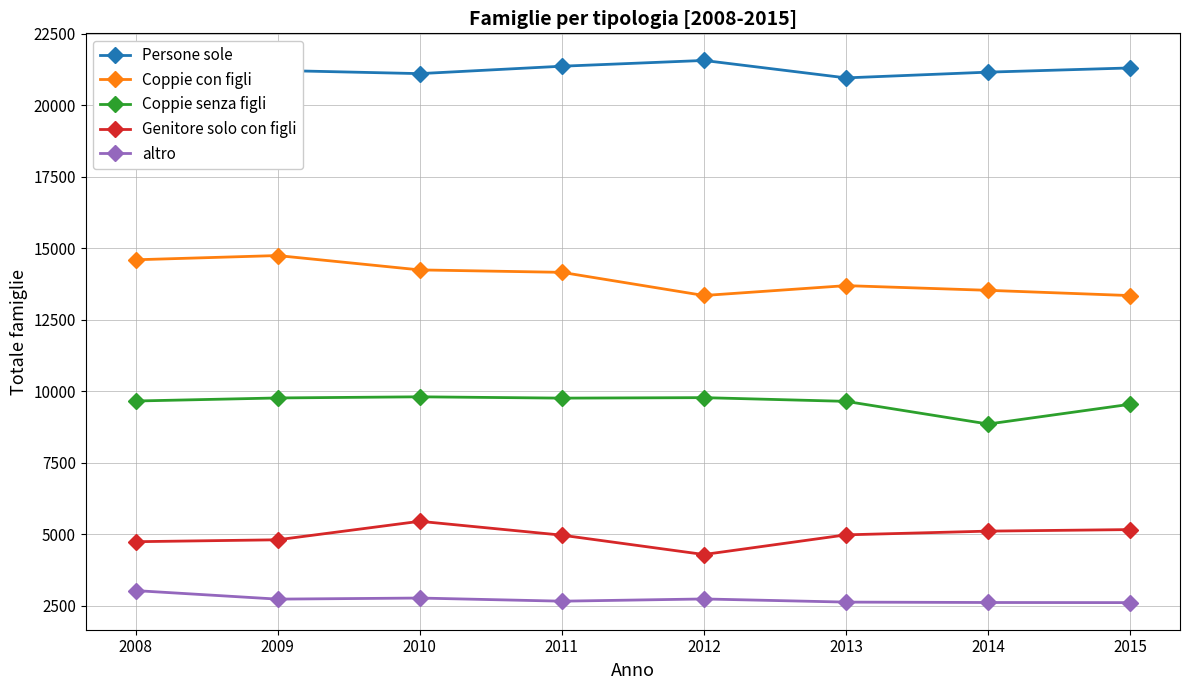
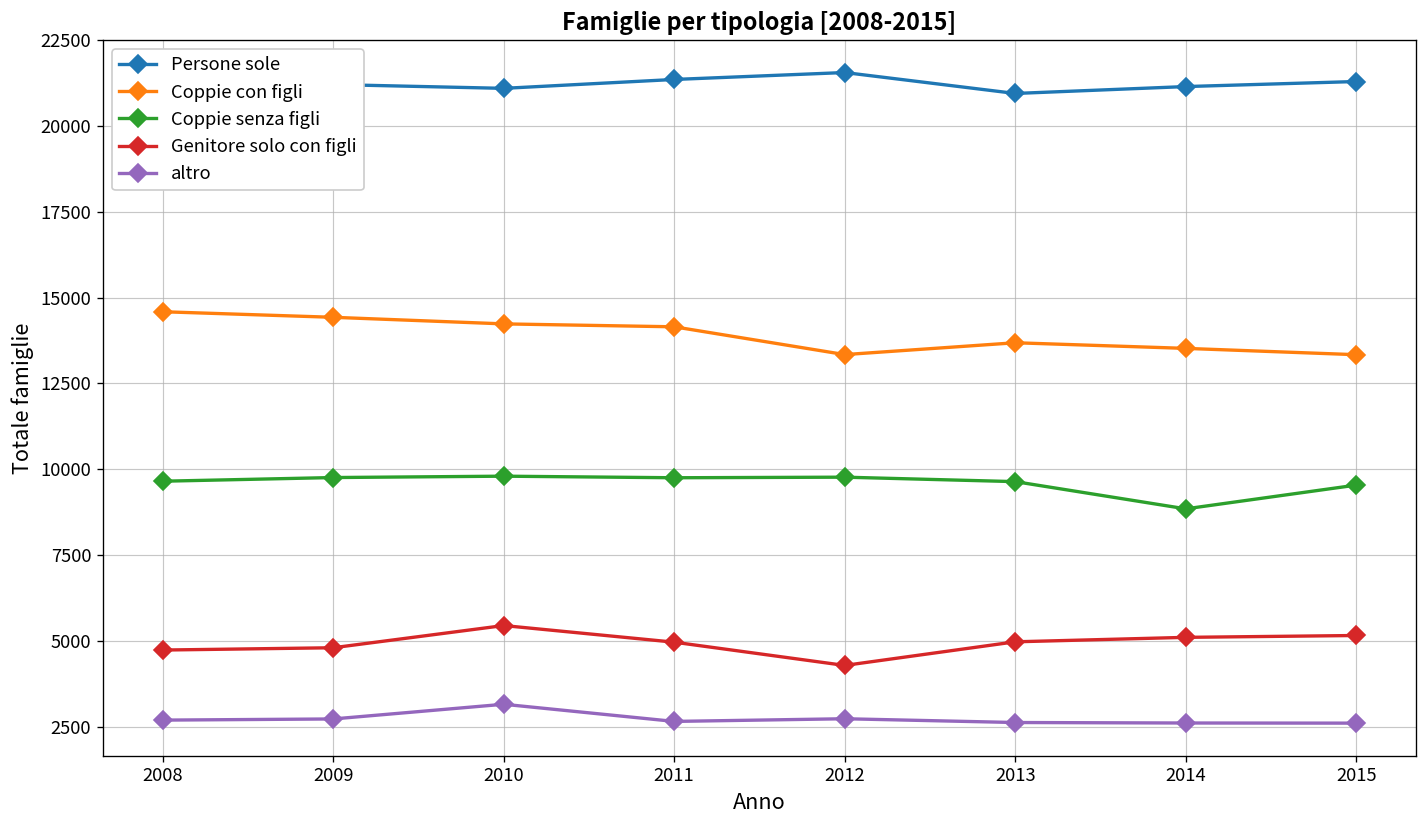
altro, 2008: 3000 -> 2700
Coppie con figli, 2009: 14700 -> 14400
altro, 2010: 2800 -> 3200
